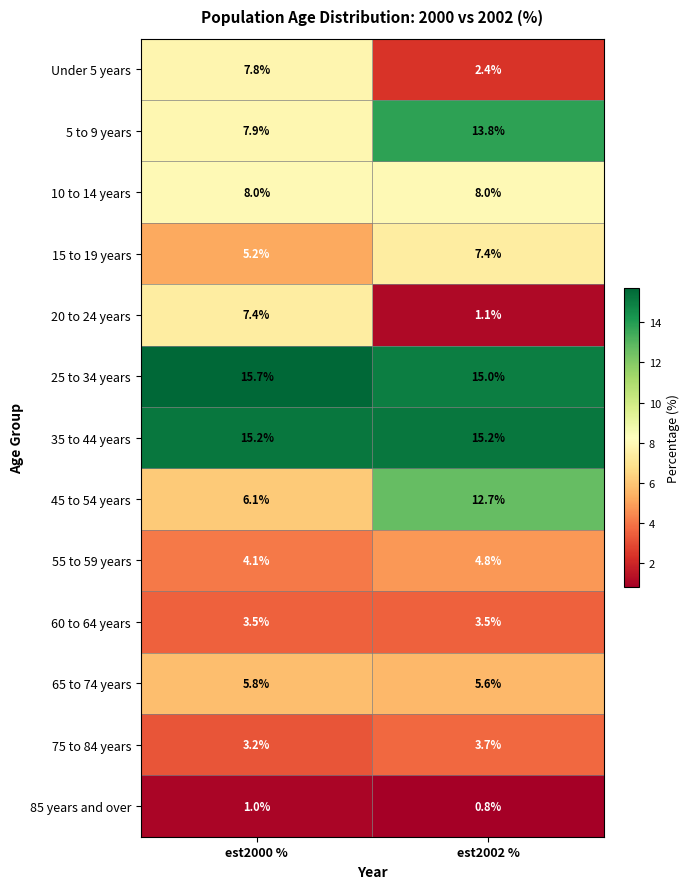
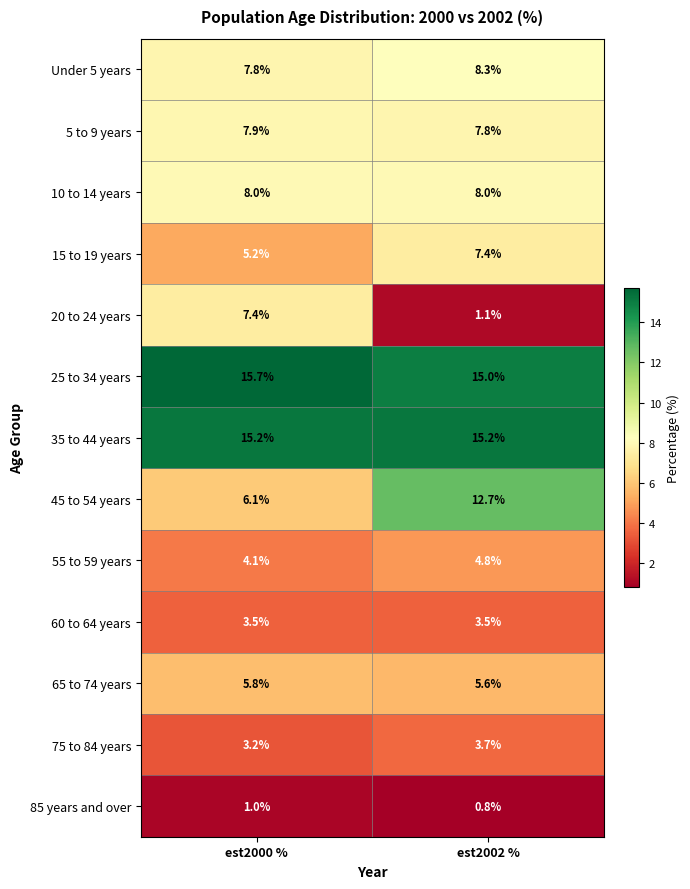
Under 5 years, est2002 %: 2.4% -> 8.3%
5 to 9 years, est2002 %: 13.8% -> 7.8%
